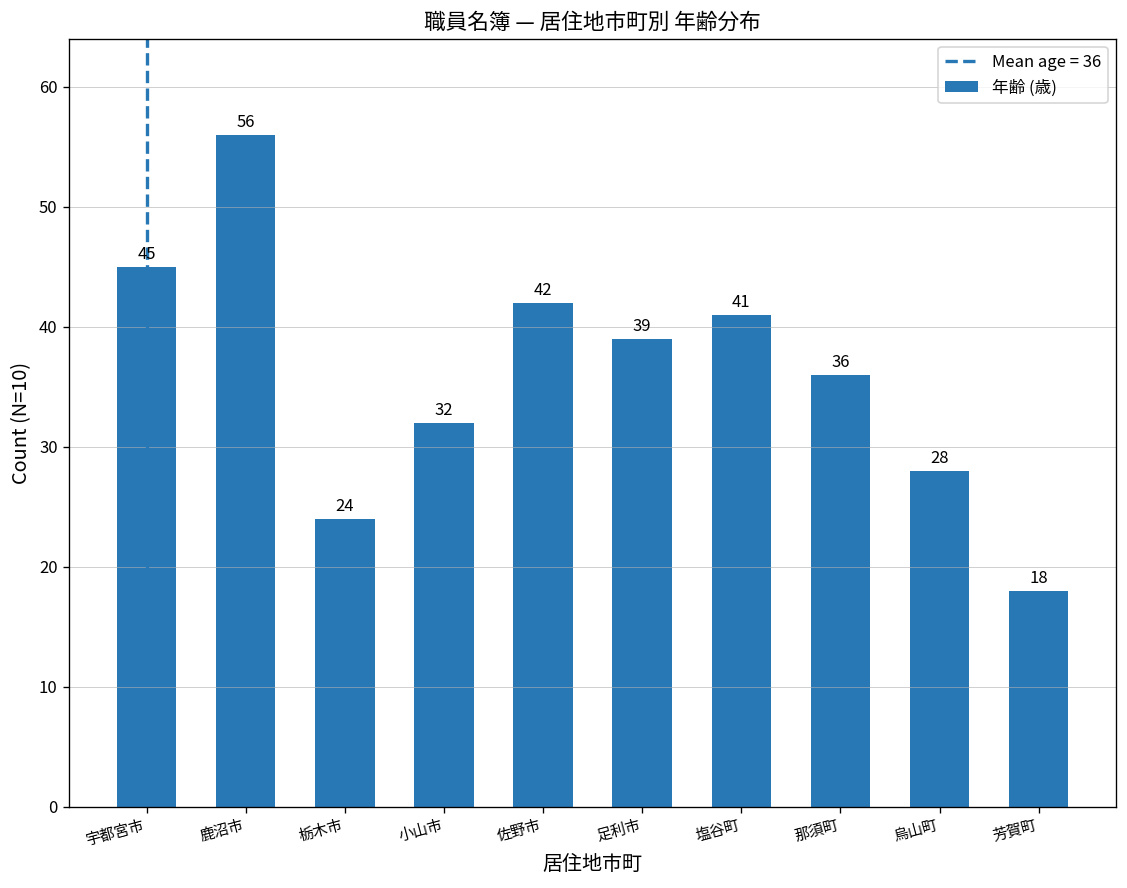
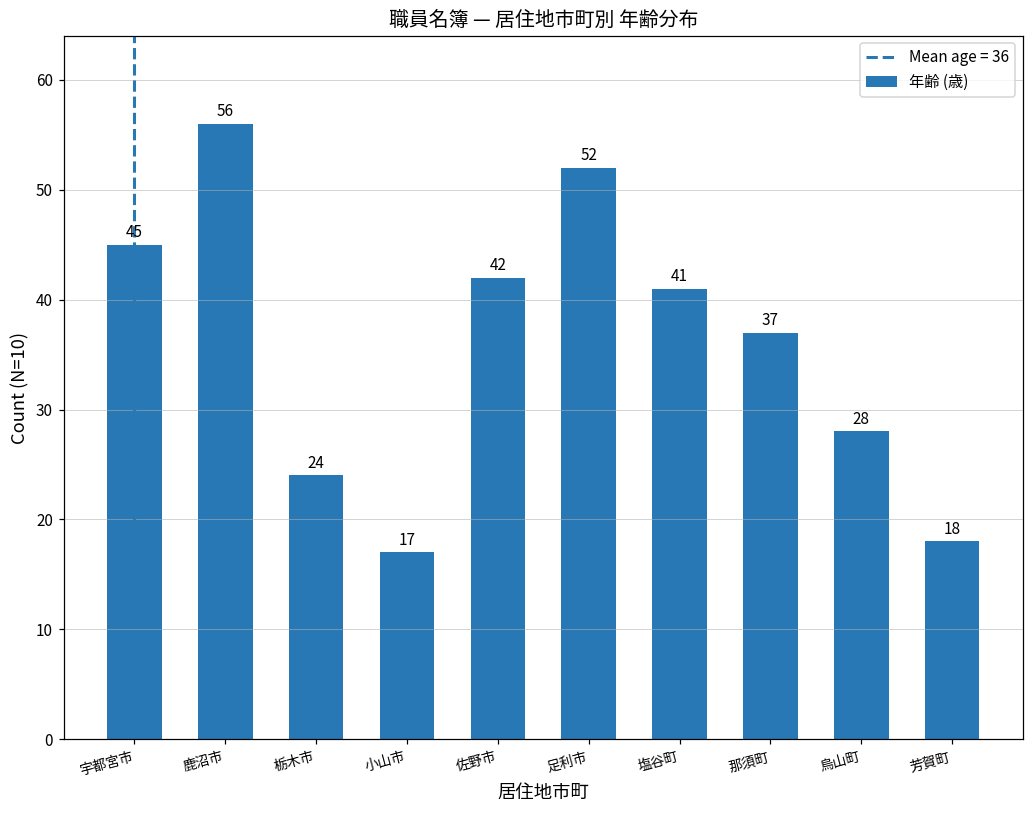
小山市: 32 -> 17
足利市: 39 -> 52
那須町: 36 -> 37
